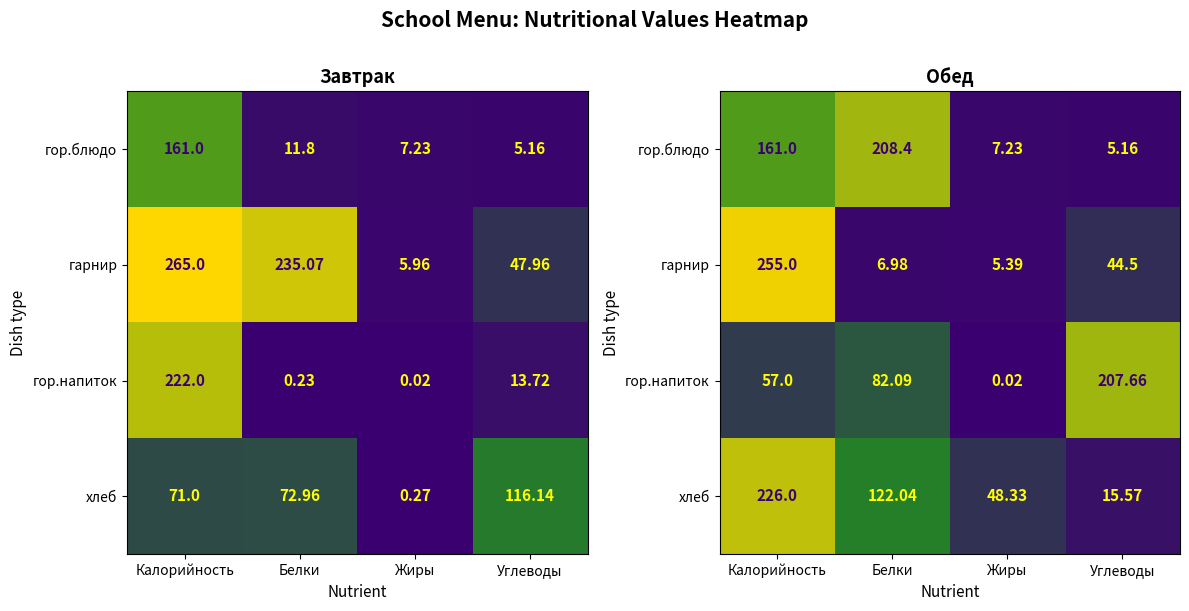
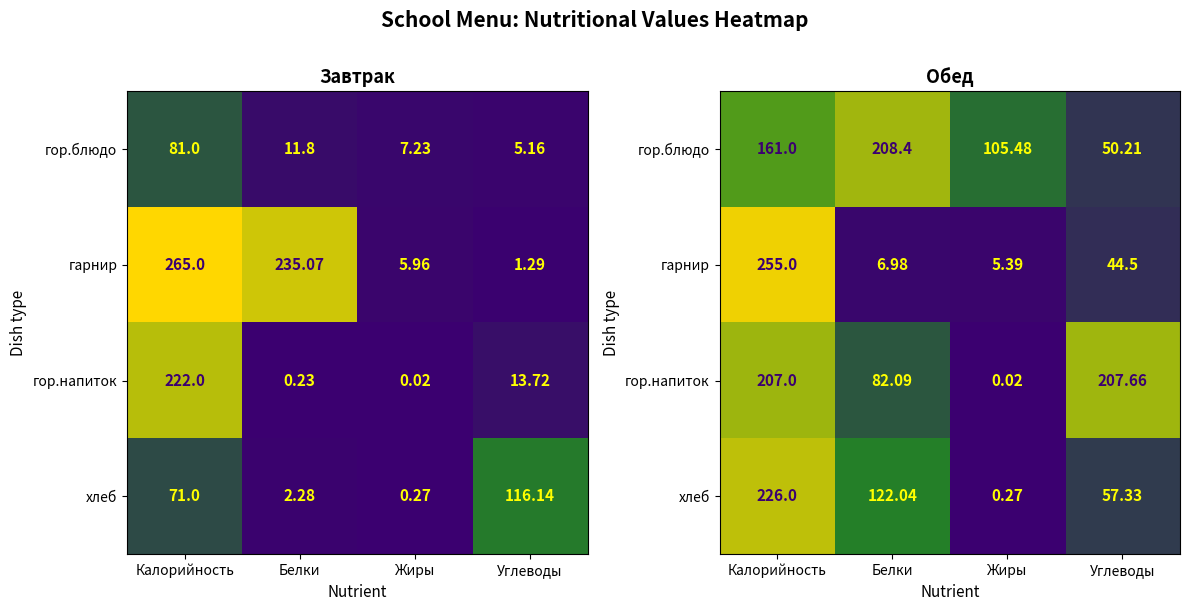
Завтрак, гор.блюдо, Калорийность: 161.0 -> 81.0
Завтрак, гарнир, Углеводы: 47.96 -> 1.29
Завтрак, хлеб, Белки: 72.96 -> 2.28
Обед, гор.блюдо, Жиры: 7.23 -> 105.48
Обед, гор.блюдо, Углеводы: 5.16 -> 50.21
Обед, гор.напиток, Калорийность: 57.0 -> 207.0
Обед, хлеб, Жиры: 48.33 -> 0.27
Обед, хлеб, Углеводы: 15.57 -> 57.33
